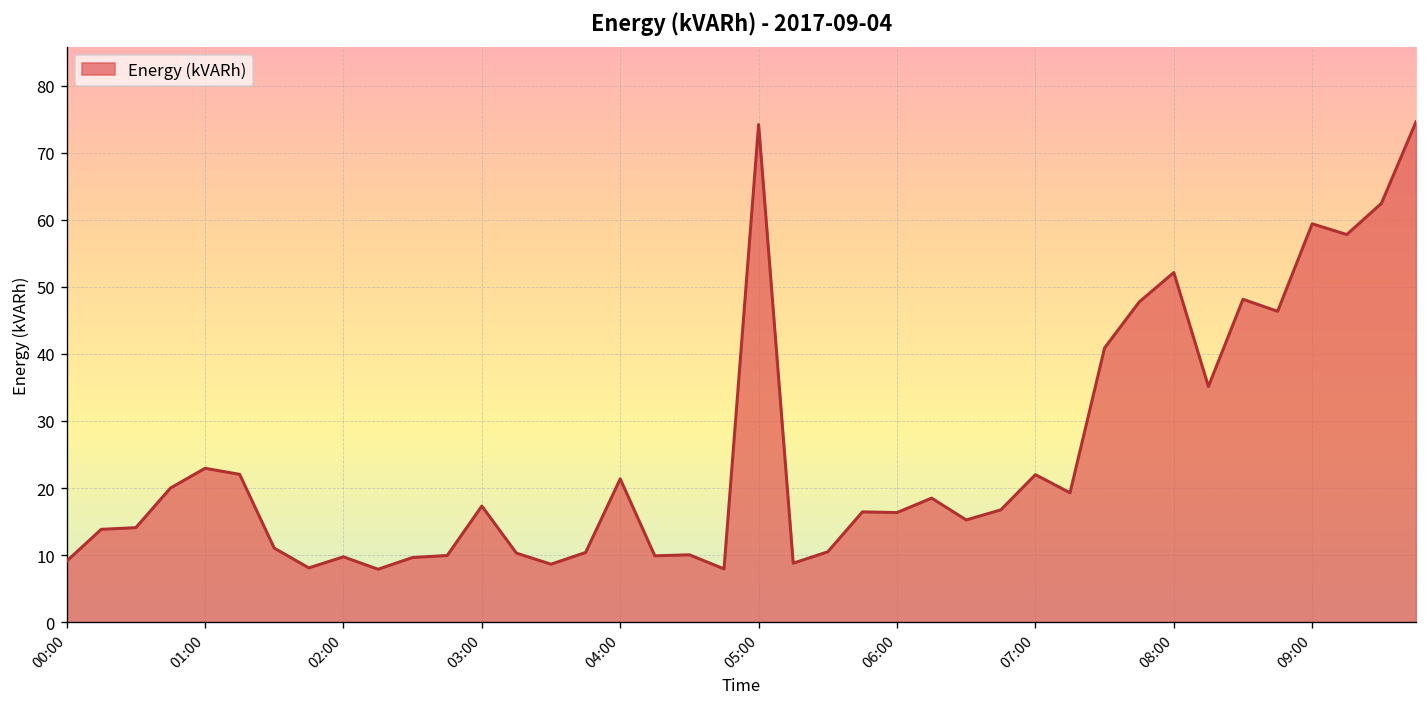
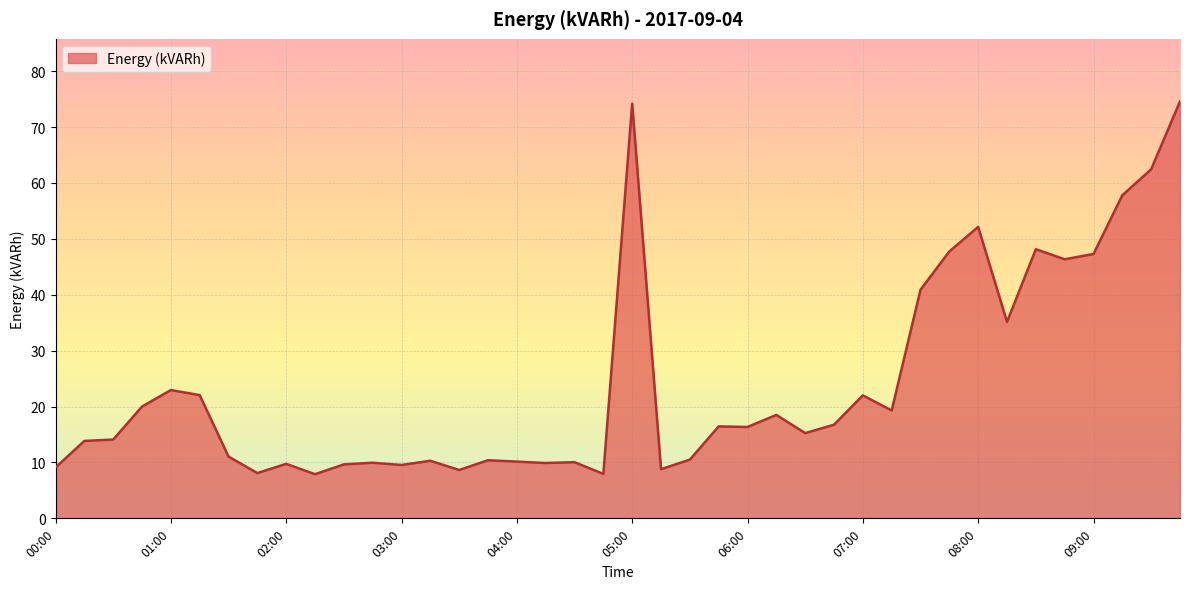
03:00: 17 -> 10
04:00: 21 -> 10
09:00: 59 -> 47
